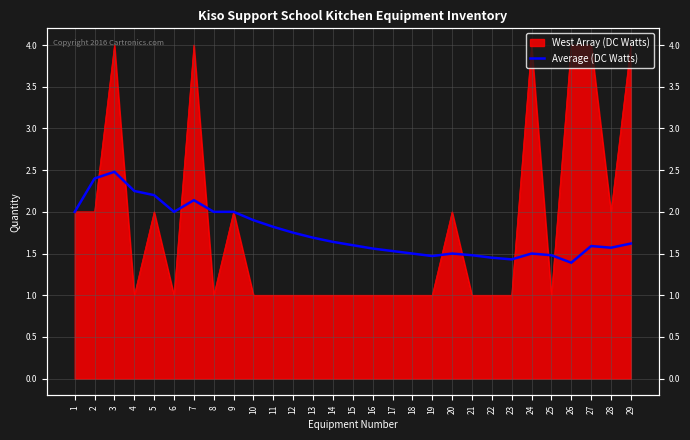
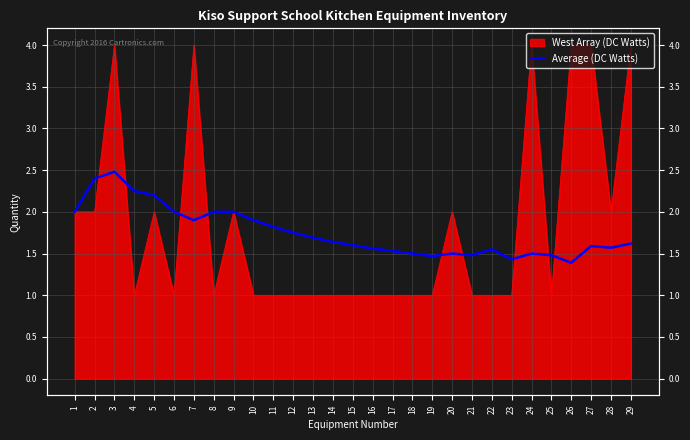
Average (DC Watts), 7: 2.1 -> 1.9
Average (DC Watts), 22: 1.5 -> 1.6
